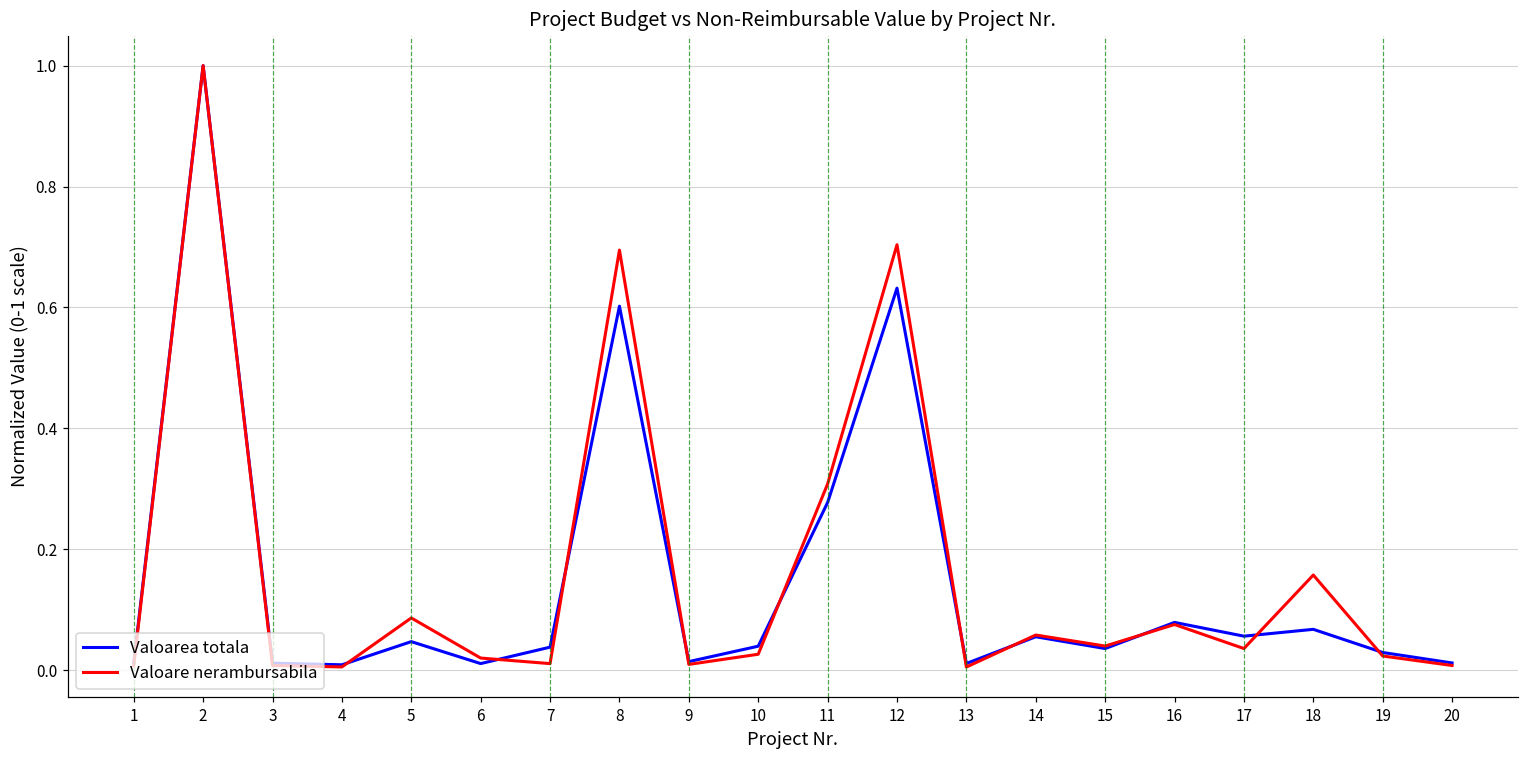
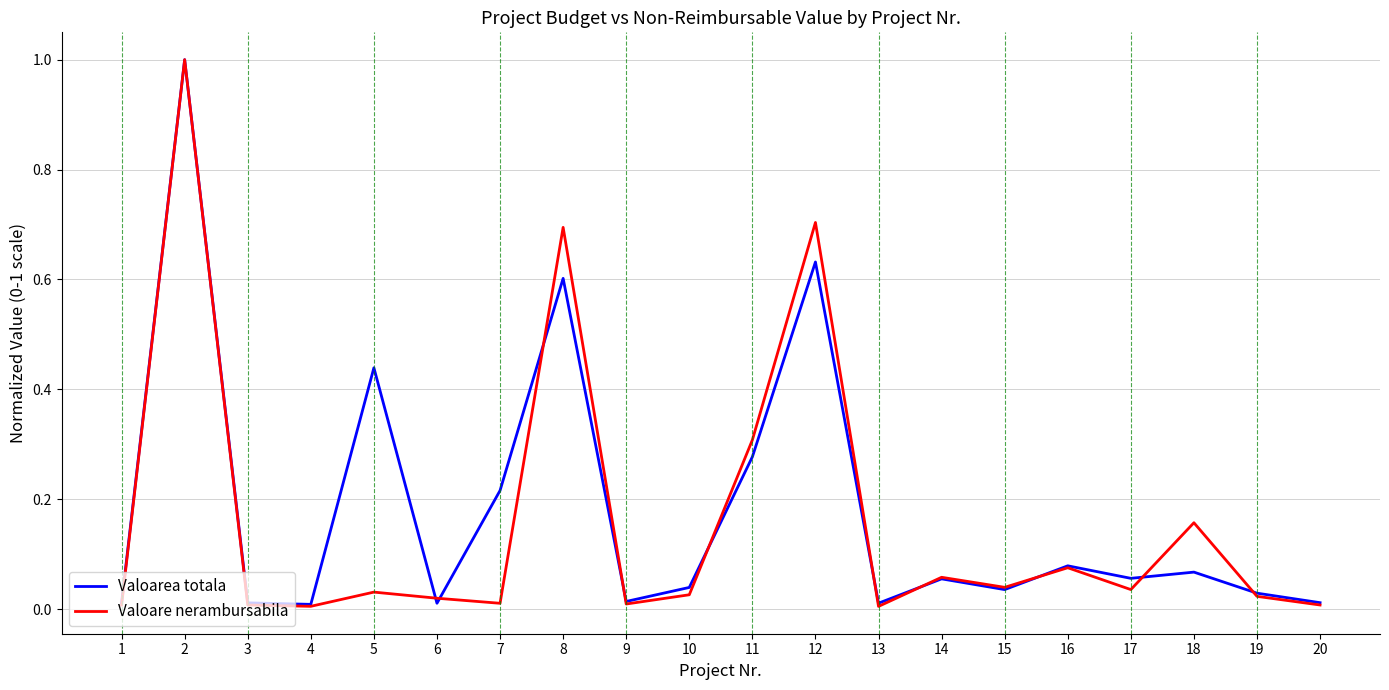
Valoarea totala, 5: 0.05 -> 0.44
Valoare nerambursabila, 5: 0.09 -> 0.03
Valoarea totala, 7: 0.04 -> 0.22
